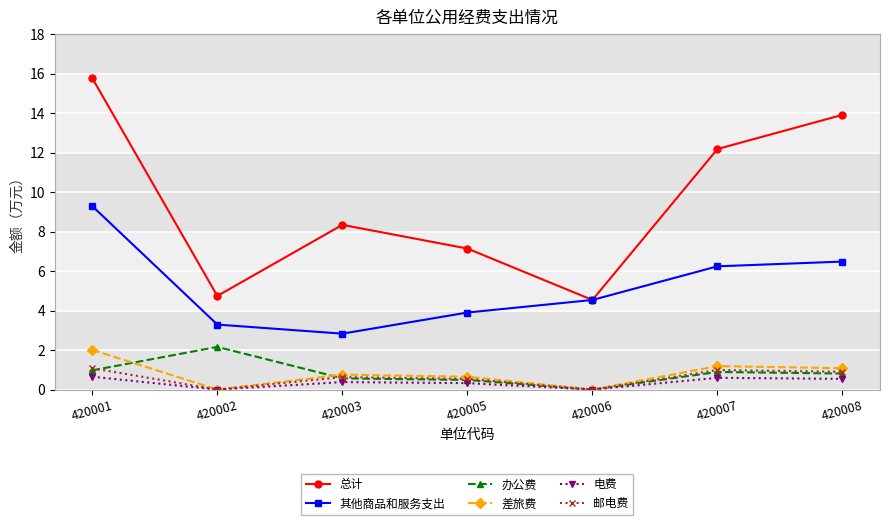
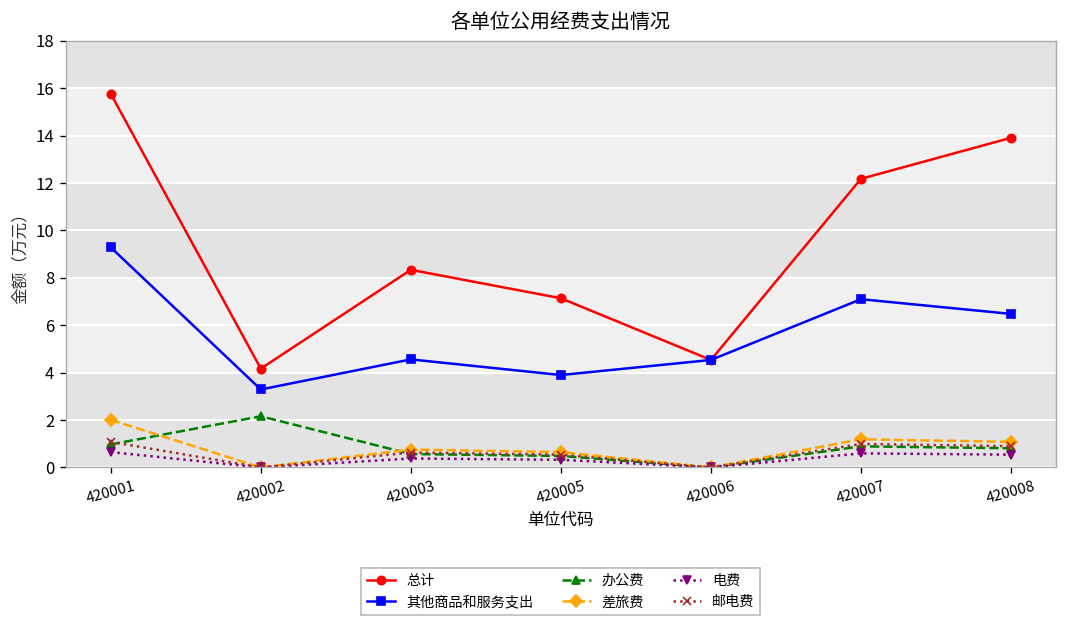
总计, 420002: 4.7 -> 4.2
其他商品和服务支出, 420003: 2.8 -> 4.6
其他商品和服务支出, 420007: 6.2 -> 7.1
